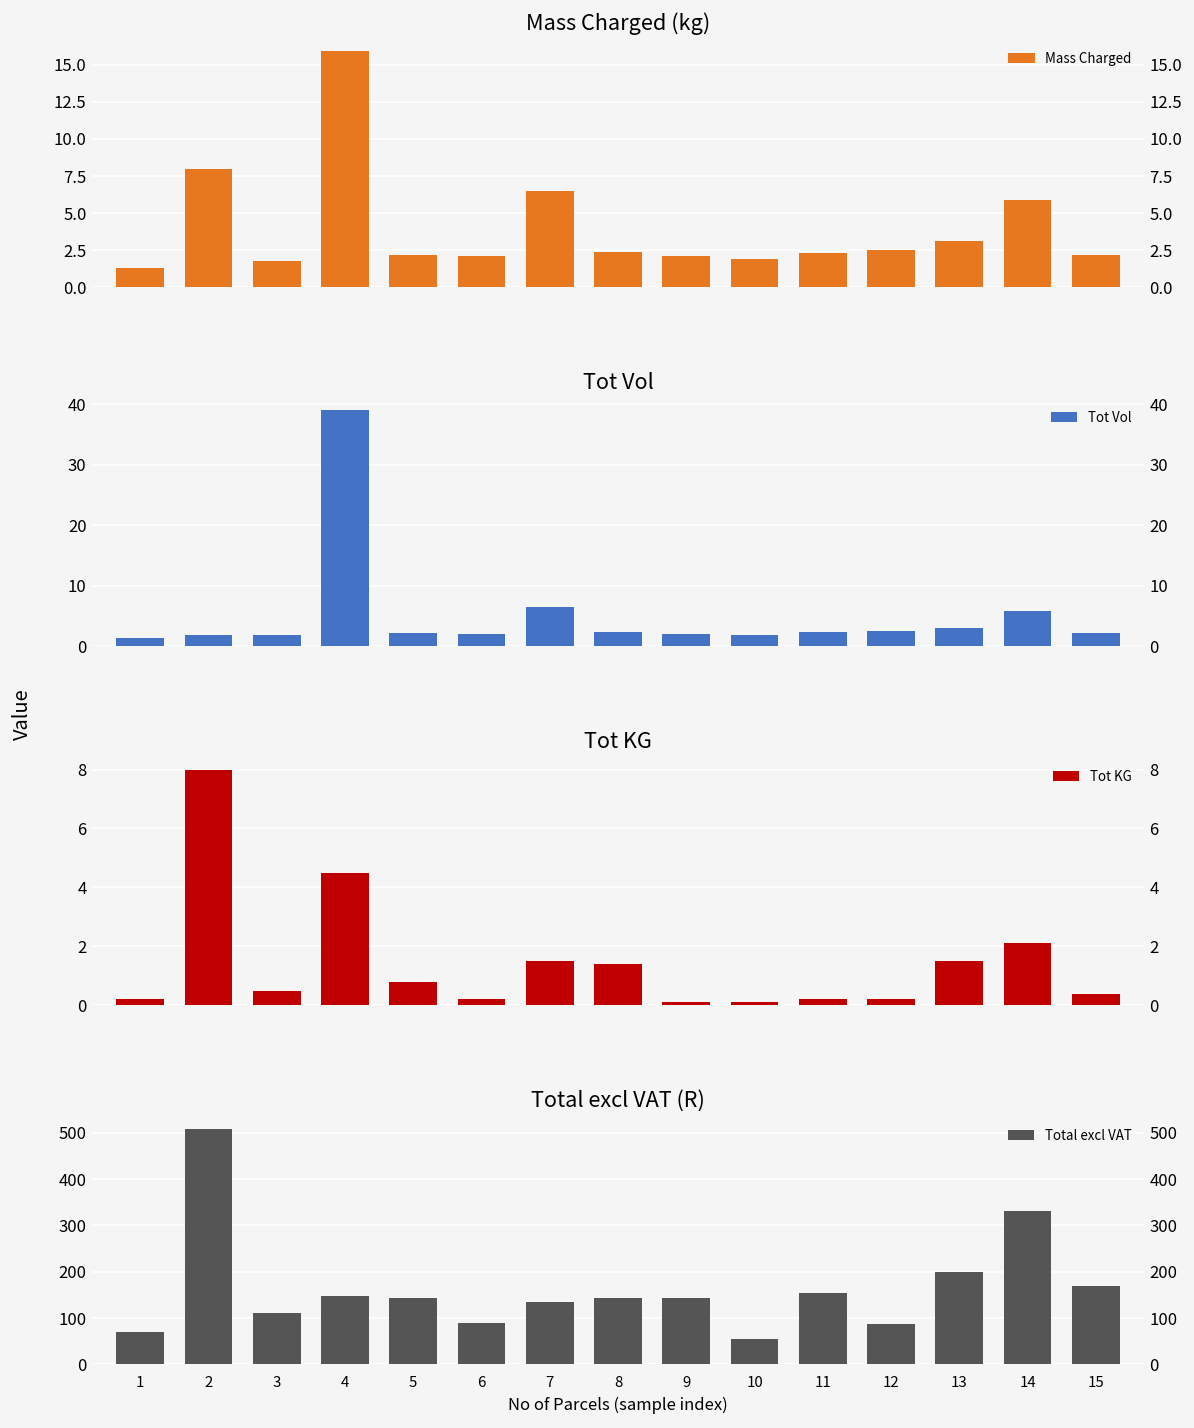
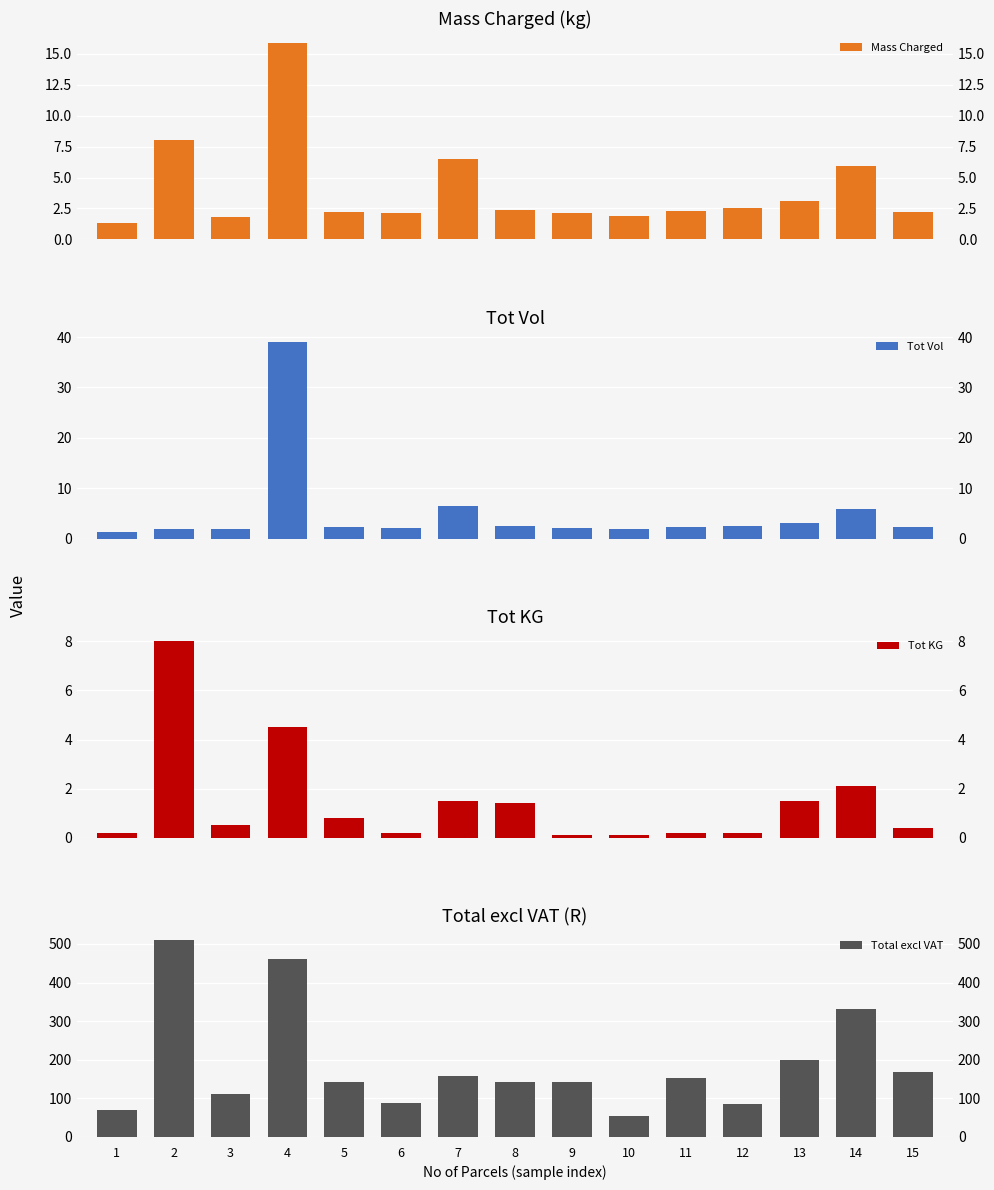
Total excl VAT (R), 4: 150 -> 460
Total excl VAT (R), 7: 130 -> 160
